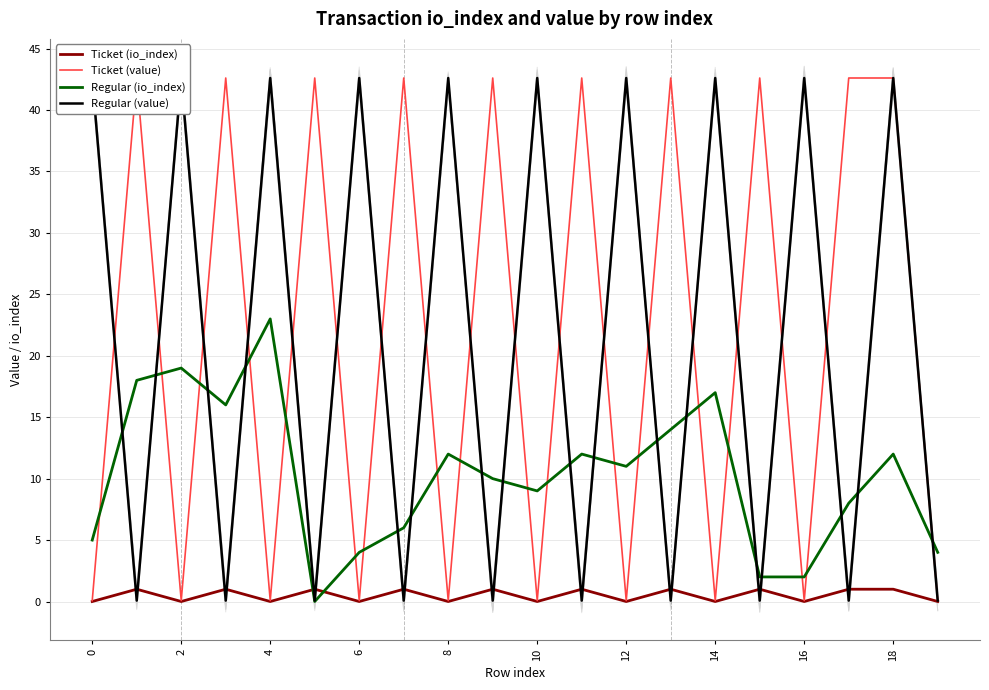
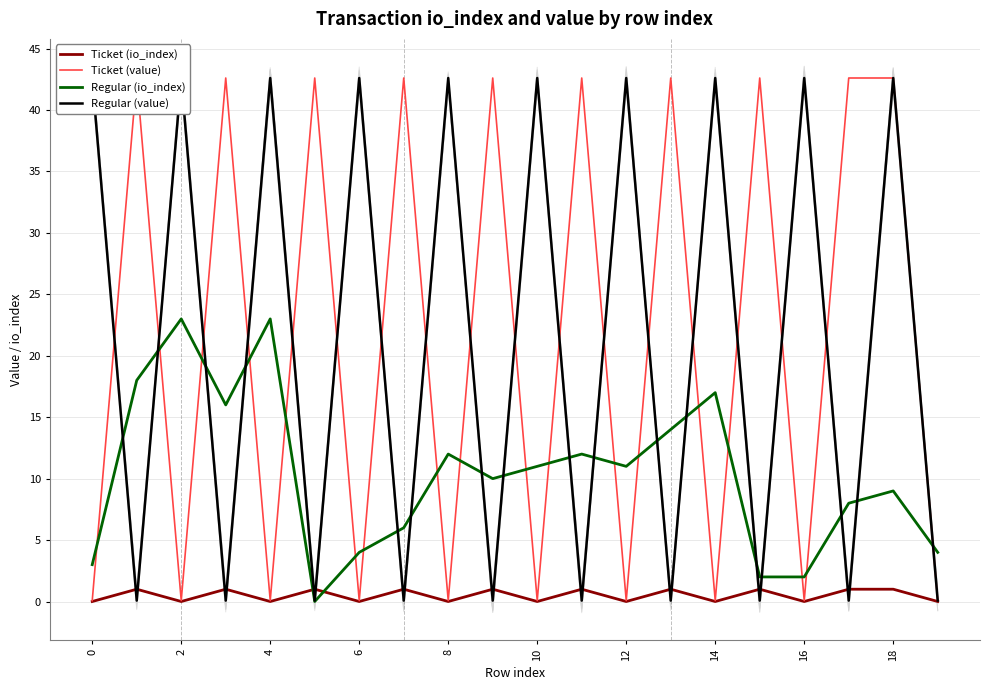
Regular (io_index), 0: 5 -> 3
Regular (io_index), 2: 19 -> 23
Regular (io_index), 10: 9 -> 11
Regular (io_index), 18: 12 -> 9
